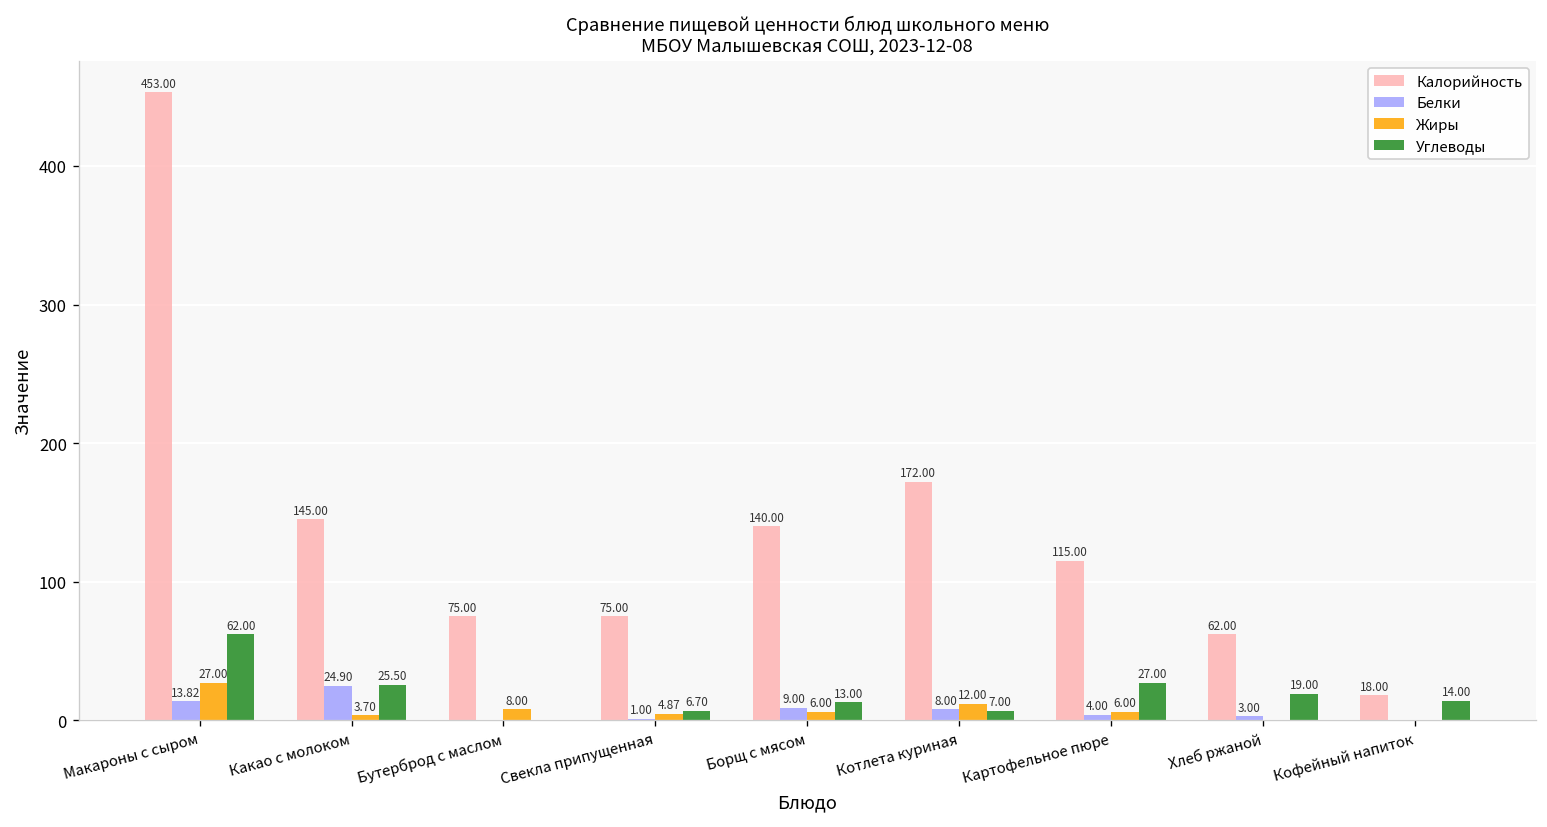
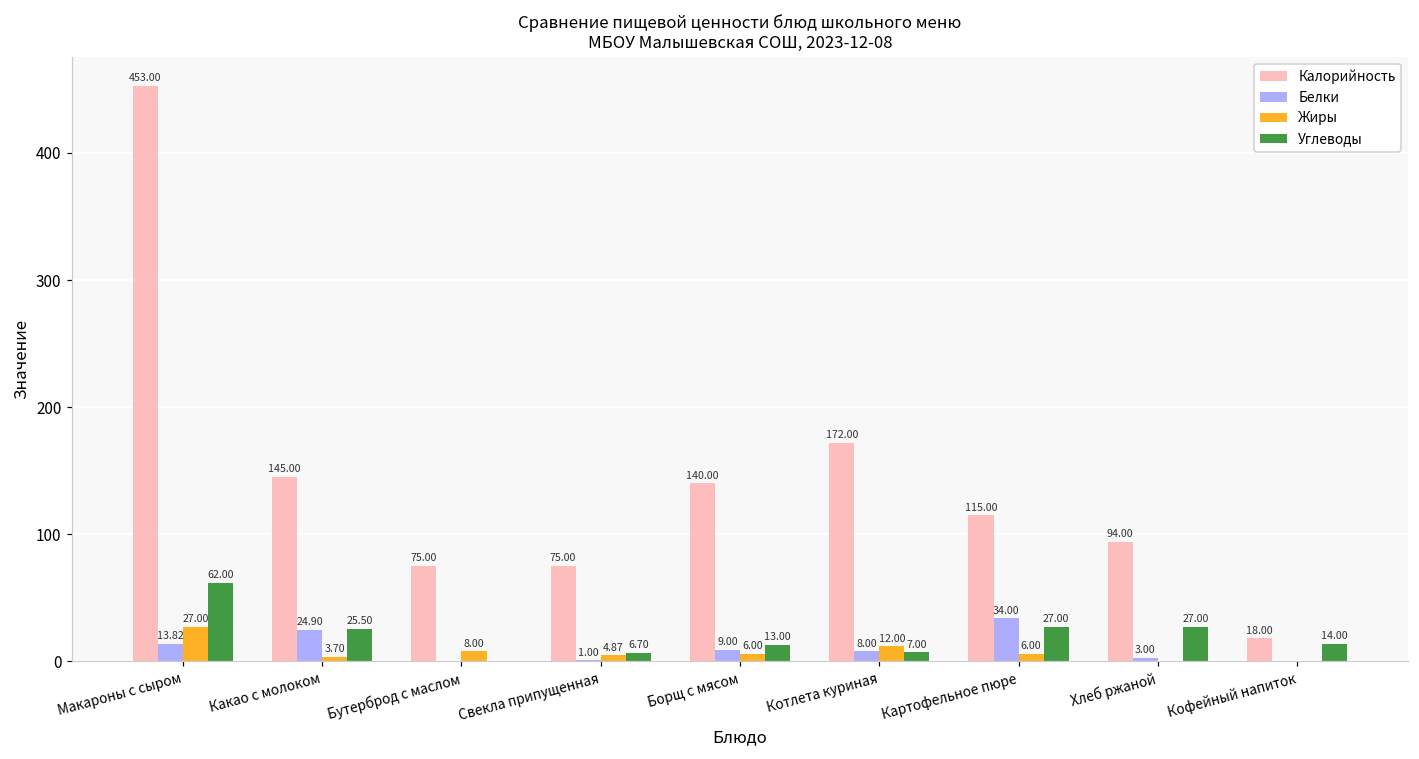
Белки, Картофельное пюре: 4.00 -> 34.00
Калорийность, Хлеб ржаной: 62.00 -> 94.00
Углеводы, Хлеб ржаной: 19.00 -> 27.00
